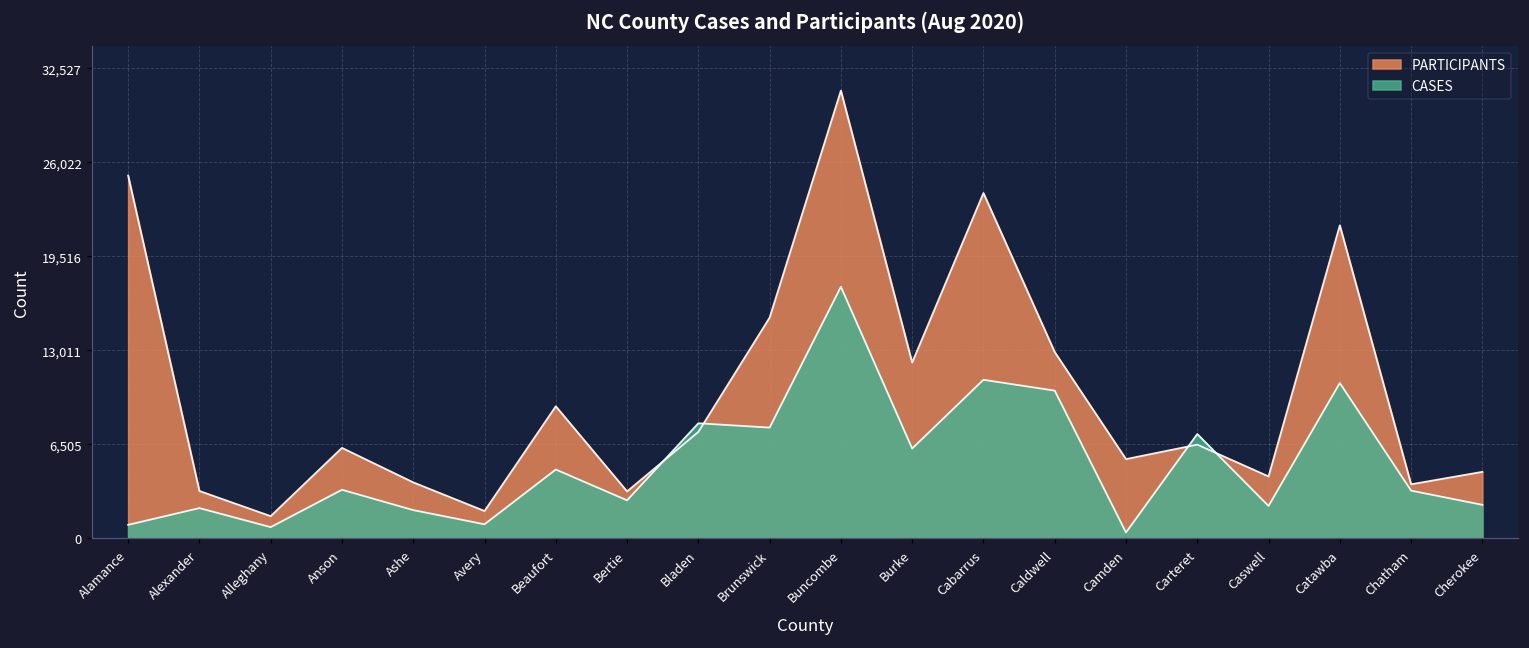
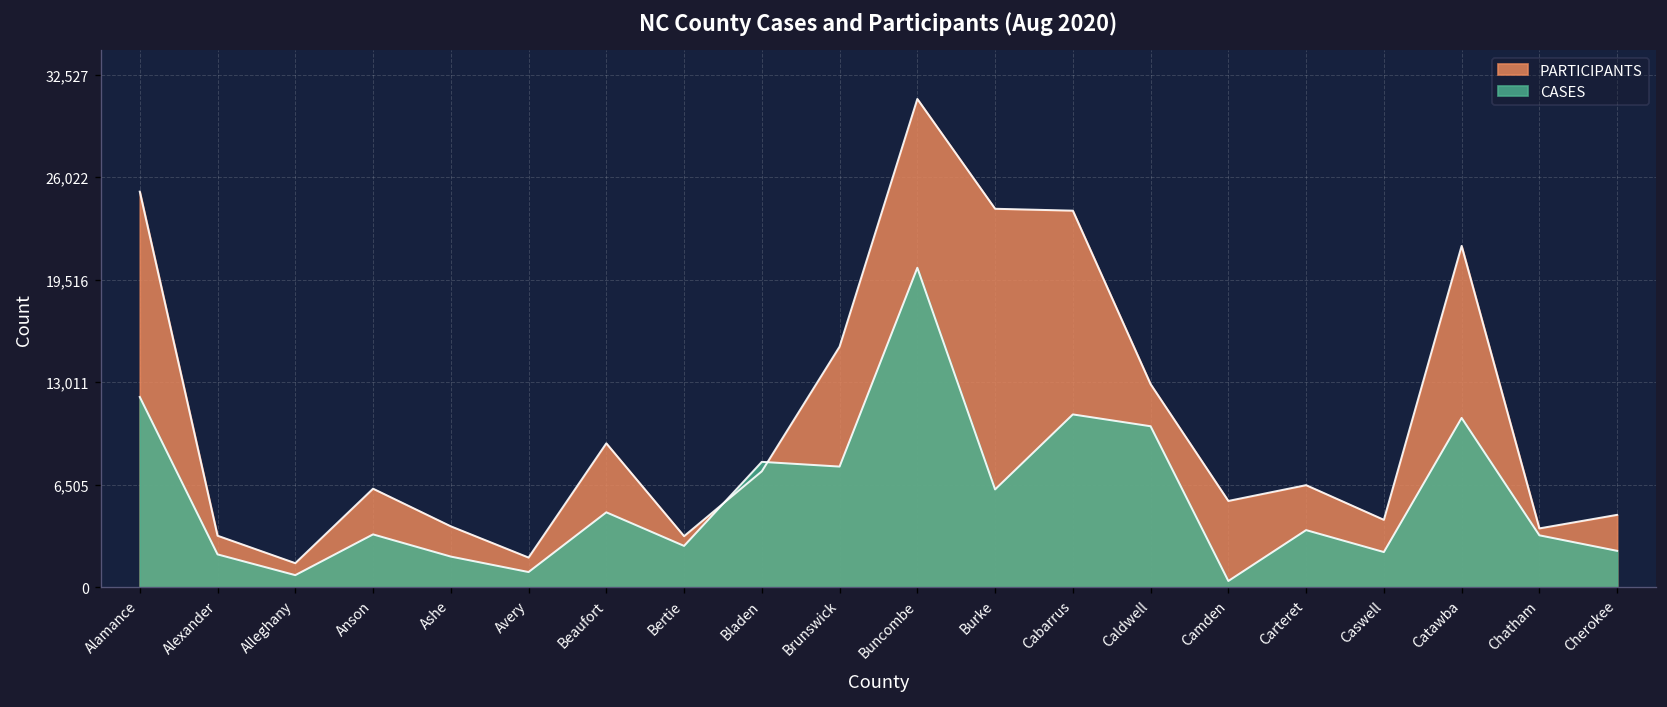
CASES, Alamance: 900 -> 12,100
CASES, Buncombe: 17,400 -> 20,300
PARTICIPANTS, Burke: 12,200 -> 24,000
CASES, Carteret: 7,200 -> 3,600
